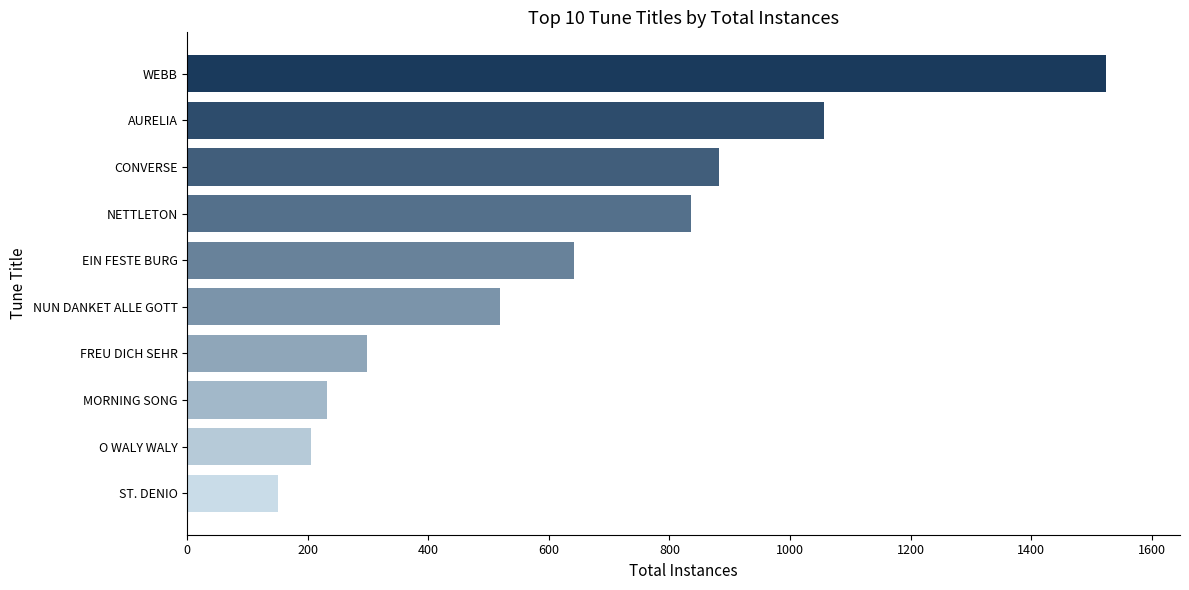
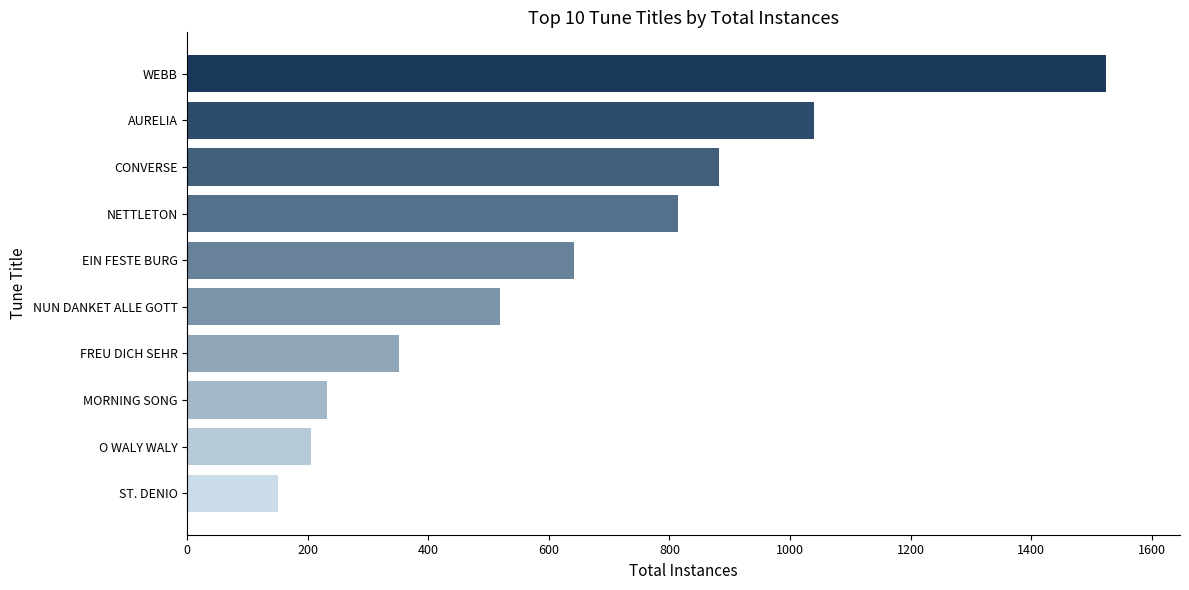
AURELIA: 1060 -> 1040
NETTLETON: 840 -> 810
FREU DICH SEHR: 300 -> 350
